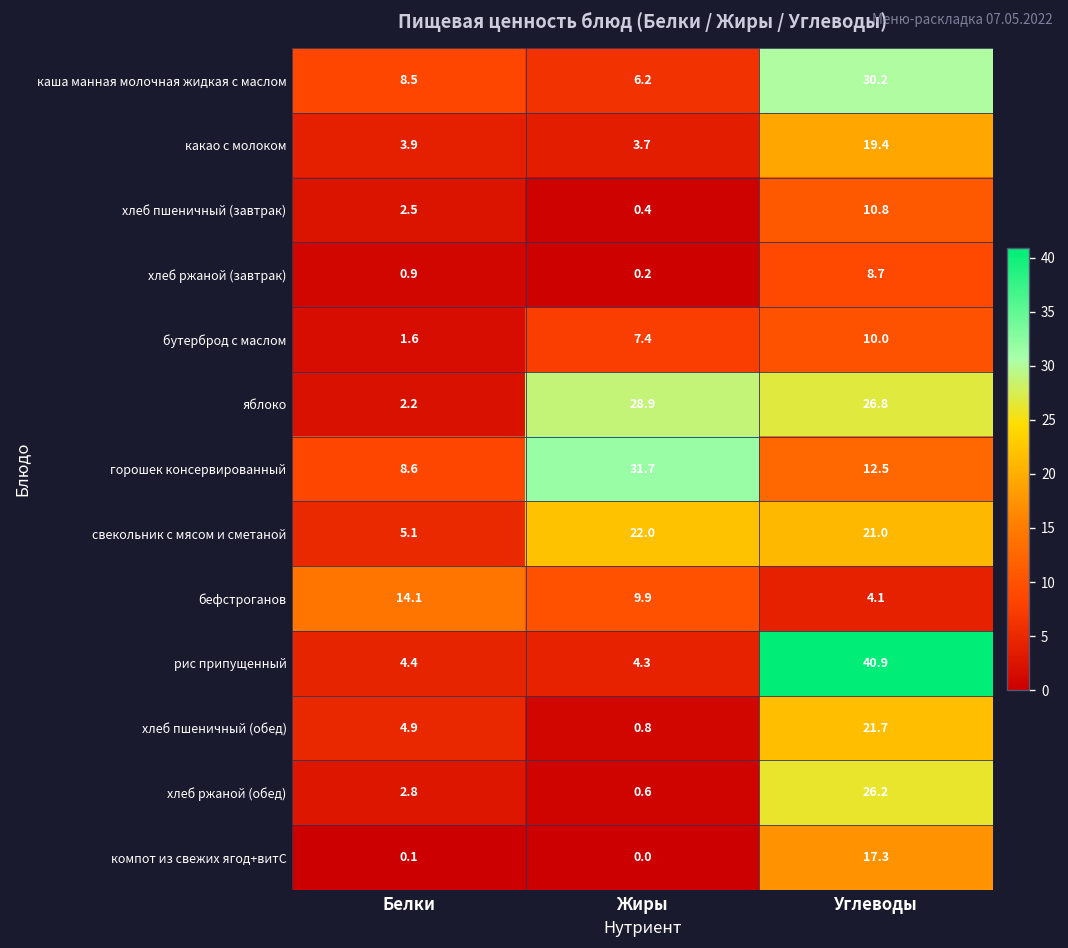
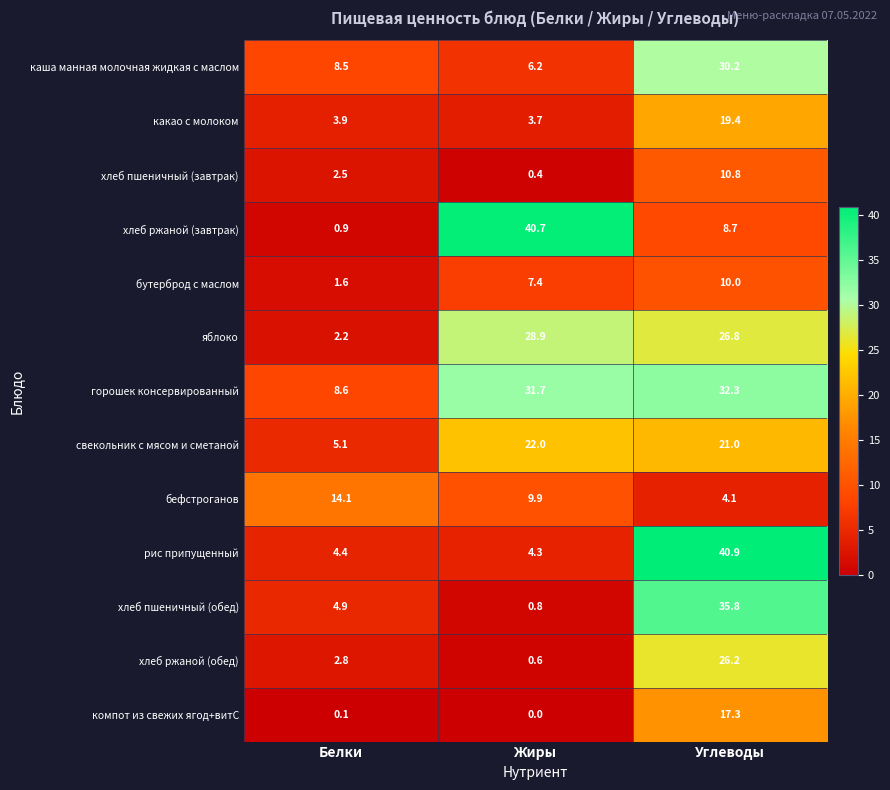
хлеб ржаной (завтрак), Жиры: 0.2 -> 40.7
горошек консервированный, Углеводы: 12.5 -> 32.3
хлеб пшеничный (обед), Углеводы: 21.7 -> 35.8
